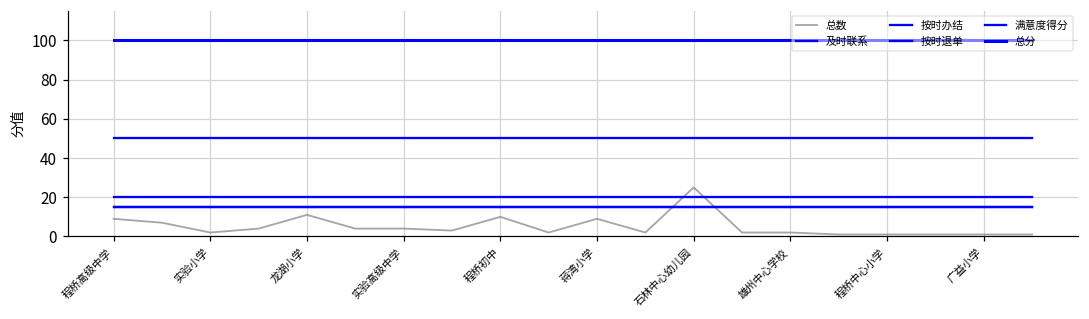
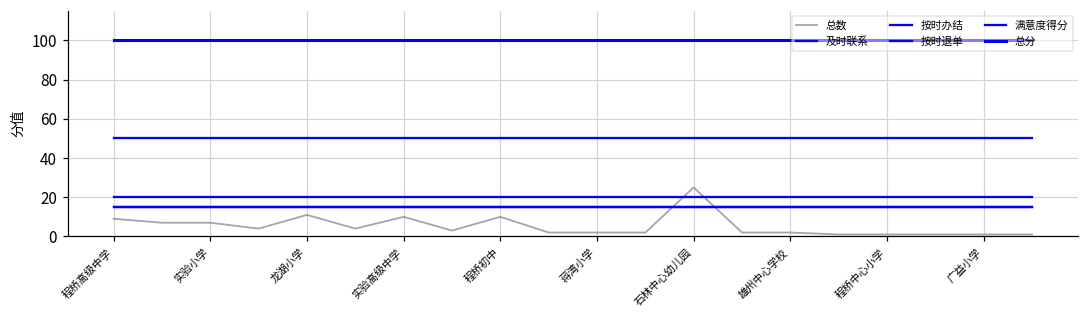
总数, 实验小学: 2 -> 7
总数, 实验高级中学: 4 -> 10
总数, 蒋湾小学: 9 -> 2
